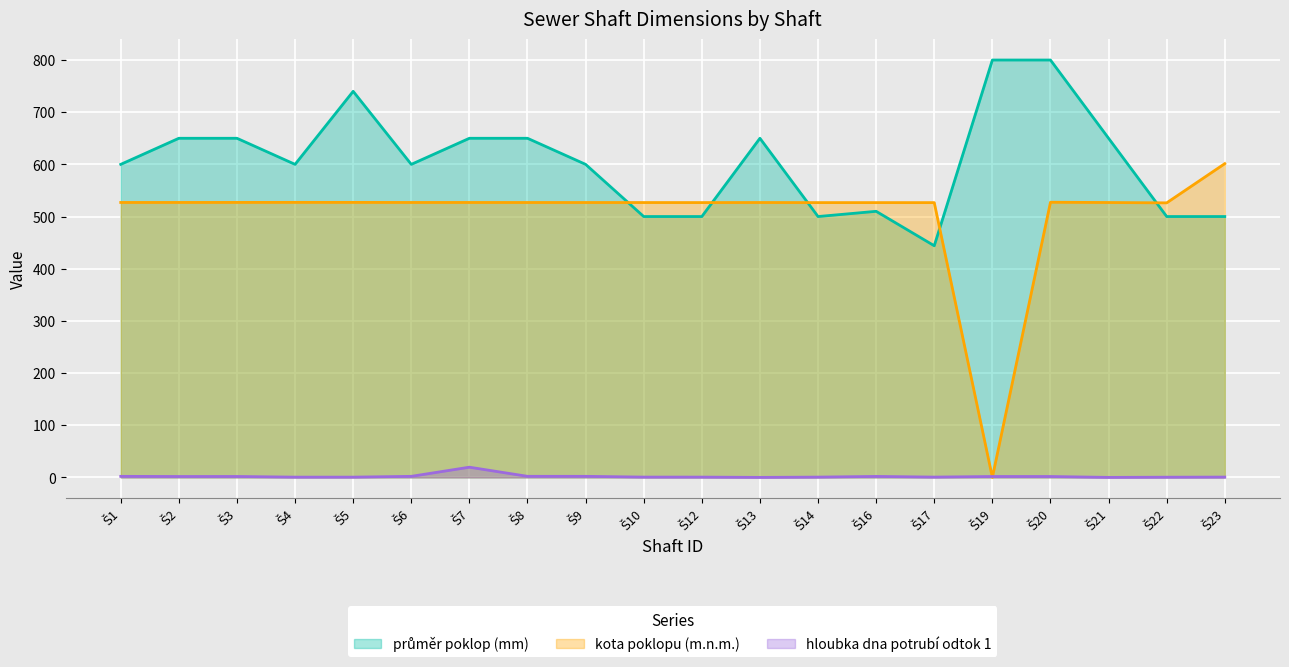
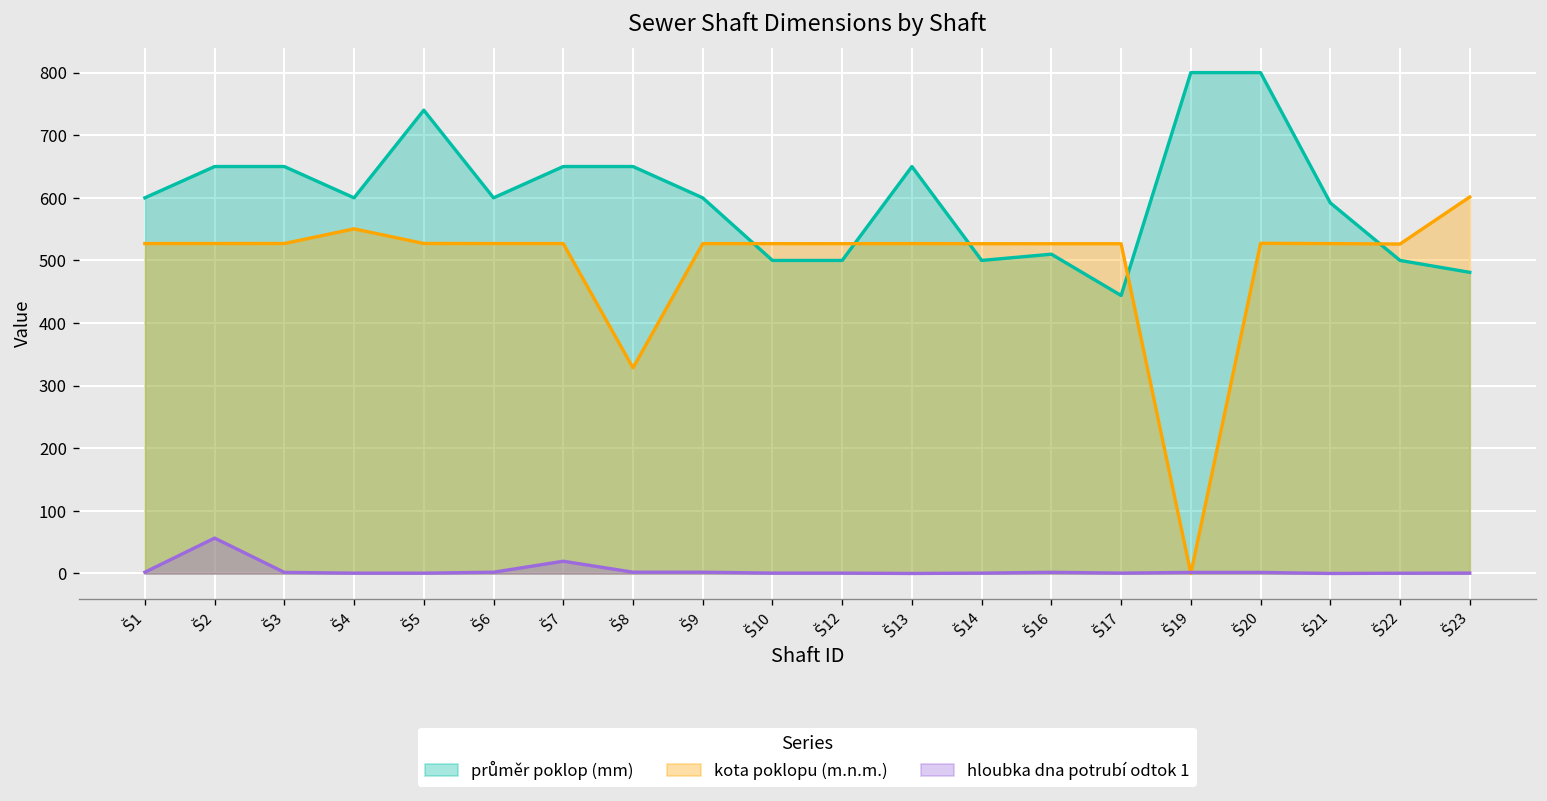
hloubka dna potrubí odtok 1, Š2: 0 -> 60
kota poklopu (m.n.m.), Š4: 530 -> 550
kota poklopu (m.n.m.), Š8: 530 -> 330
průměr poklop (mm), Š21: 650 -> 590
průměr poklop (mm), Š23: 500 -> 480
